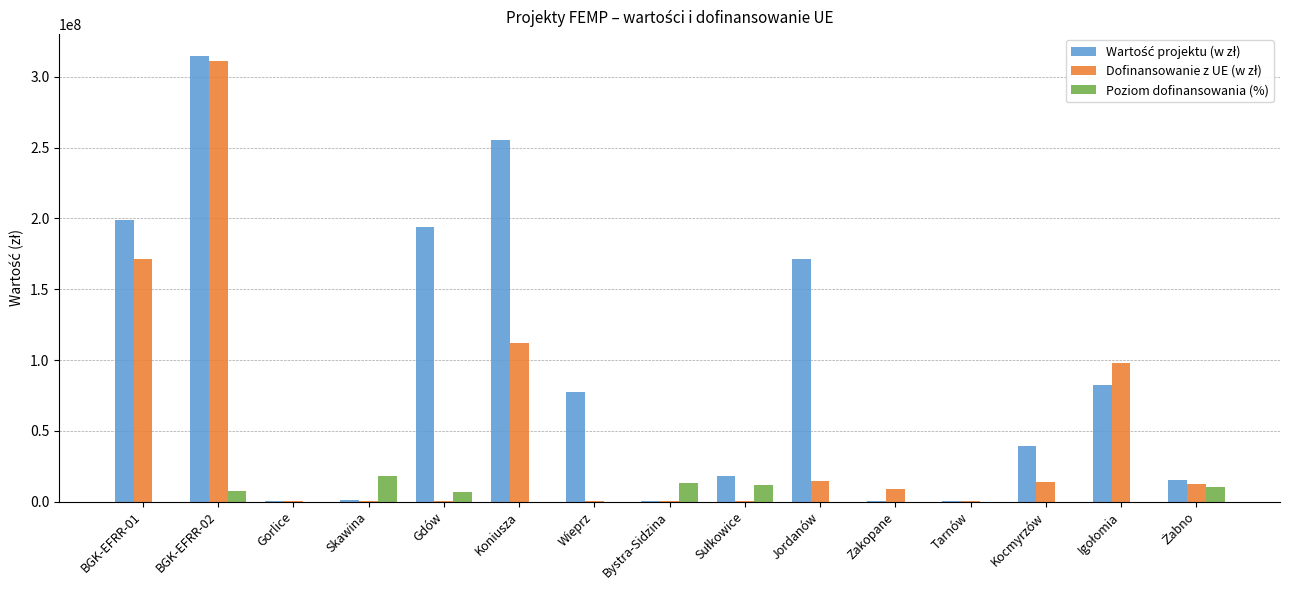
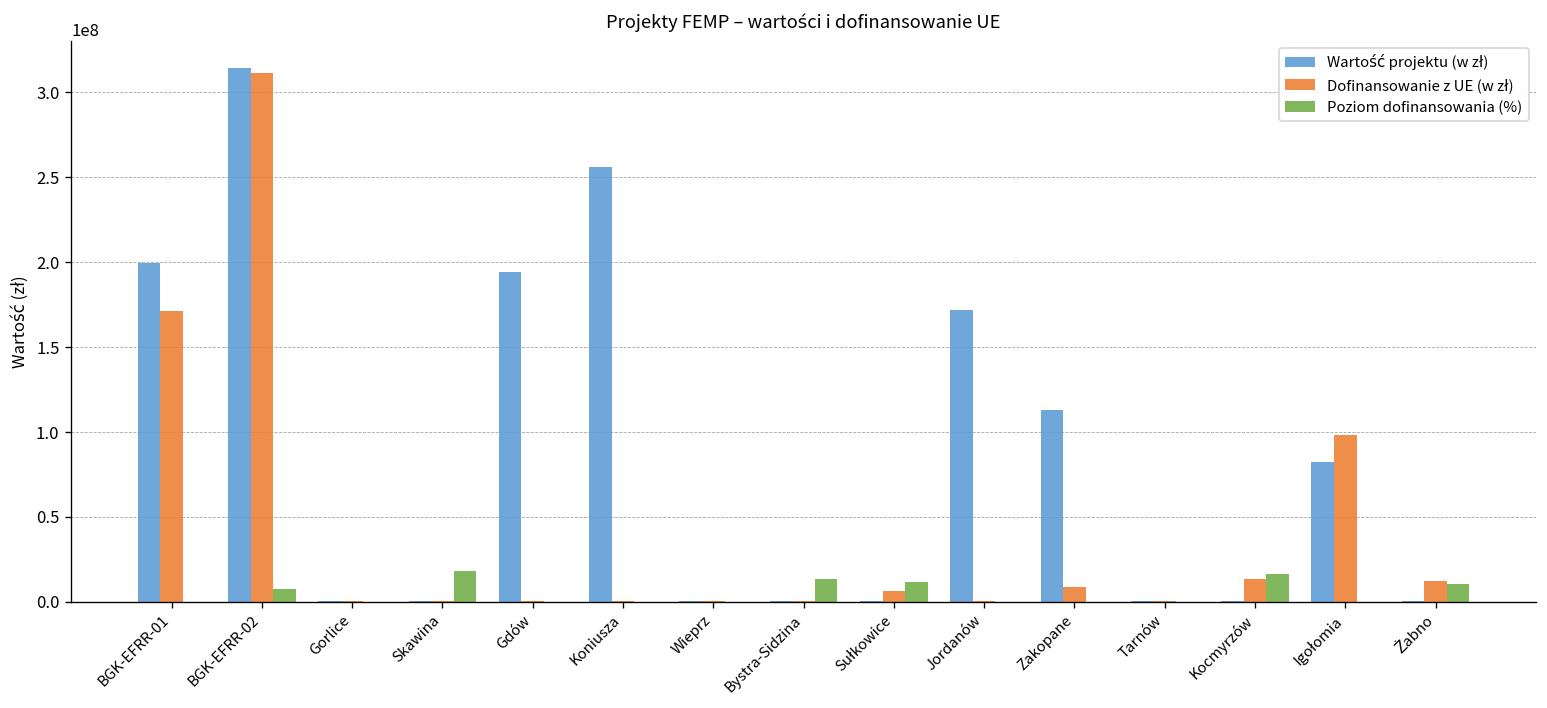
Poziom dofinansowania (%), Gdów: 7000000 -> 0
Dofinansowanie z UE (w zł), Koniusza: 112000000 -> 0
Wartość projektu (w zł), Wieprz: 78000000 -> 1000000
Wartość projektu (w zł), Sułkowice: 18000000 -> 1000000
Dofinansowanie z UE (w zł), Sułkowice: 0 -> 6000000
Dofinansowanie z UE (w zł), Jordanów: 14000000 -> 0
Wartość projektu (w zł), Zakopane: 0 -> 113000000
Wartość projektu (w zł), Kocmyrzów: 39000000 -> 1000000
Poziom dofinansowania (%), Kocmyrzów: 0 -> 16000000
Wartość projektu (w zł), Żabno: 15000000 -> 1000000
